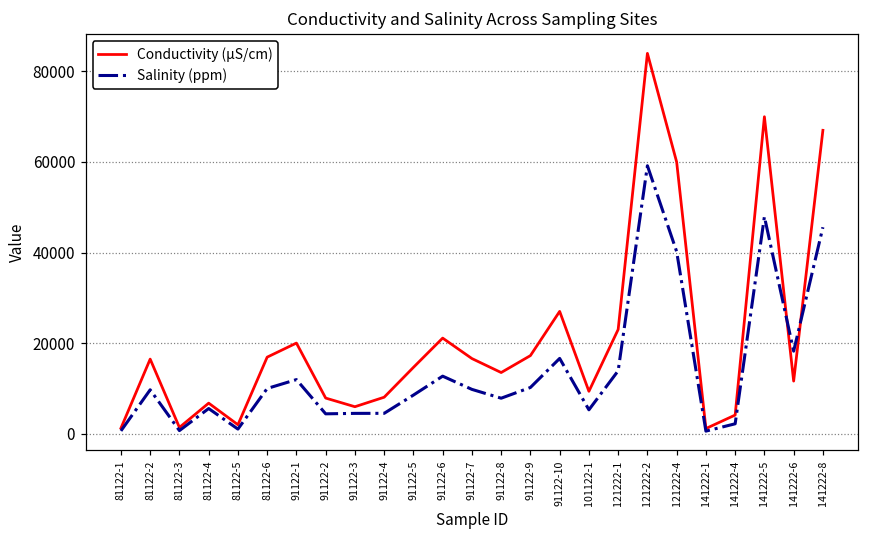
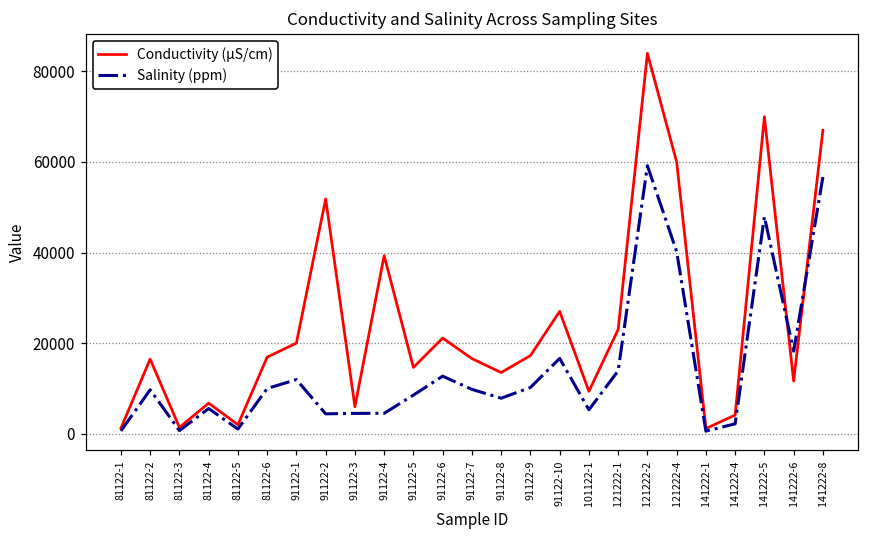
Conductivity (µS/cm), 91122-2: 8000 -> 52000
Conductivity (µS/cm), 91122-4: 8000 -> 39000
Salinity (ppm), 141222-8: 46000 -> 57000
